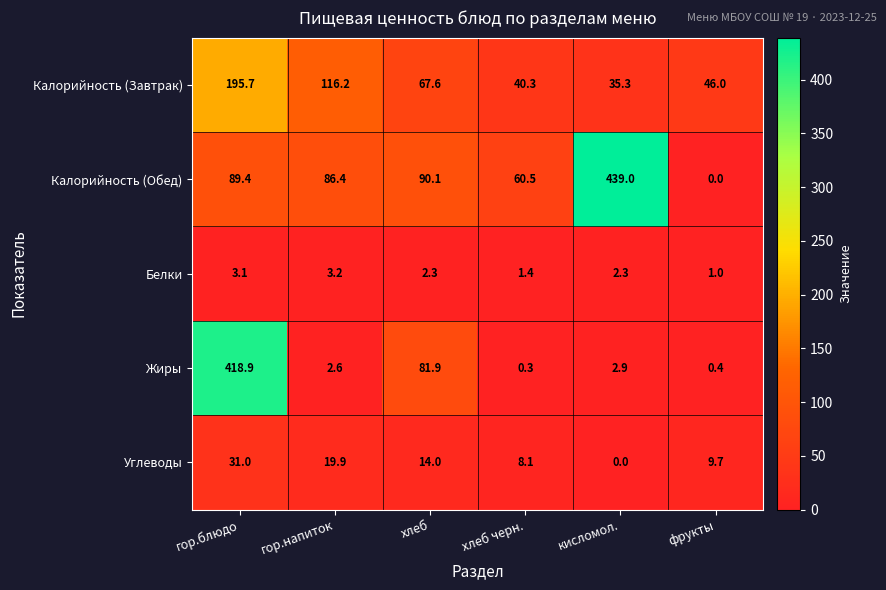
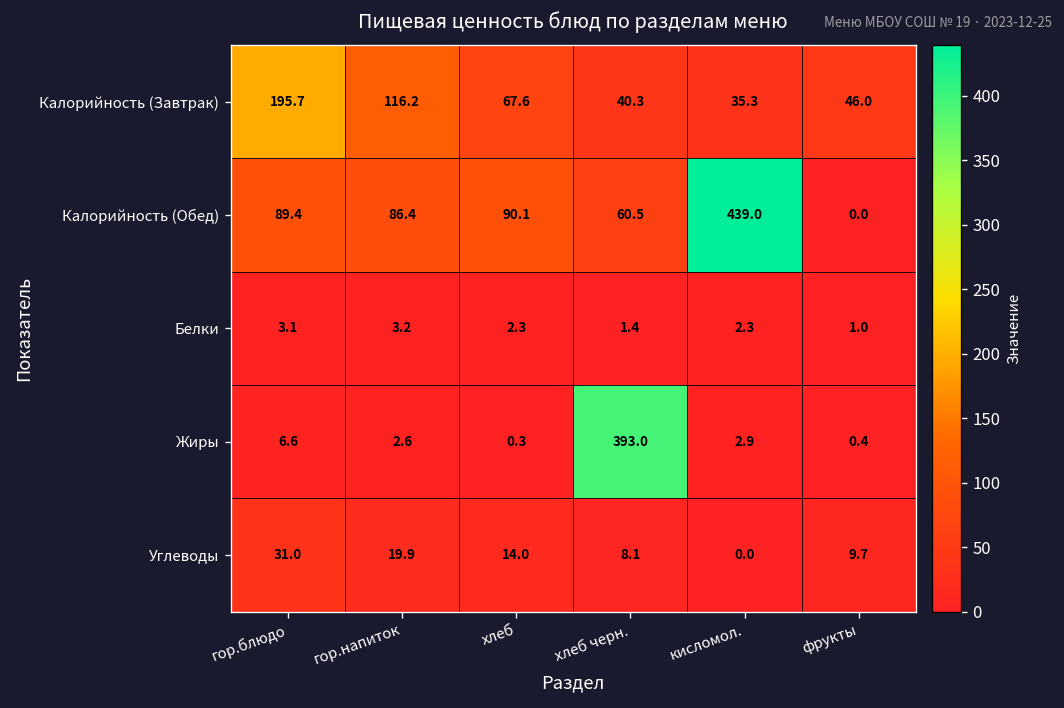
Жиры, гор.блюдо: 418.9 -> 6.6
Жиры, хлеб: 81.9 -> 0.3
Жиры, хлеб черн.: 0.3 -> 393.0
